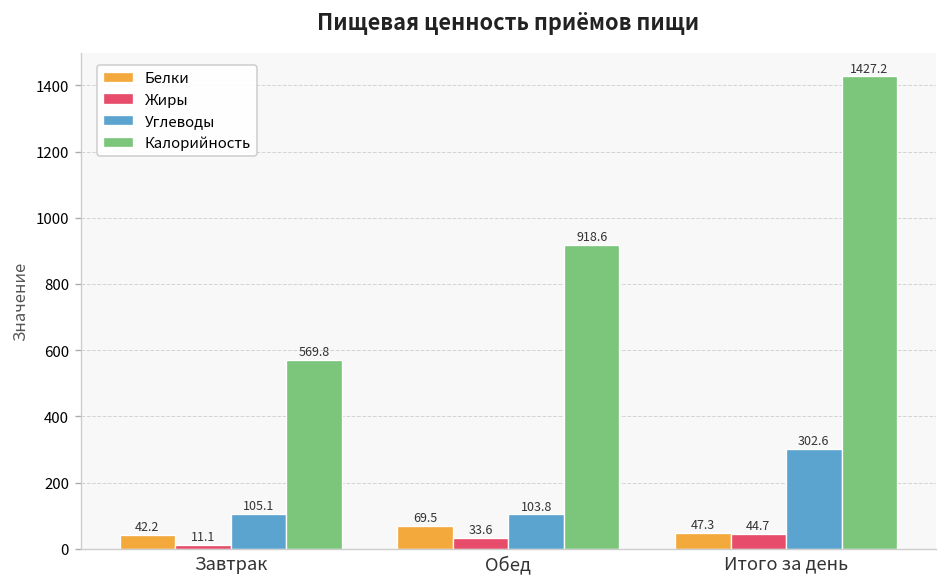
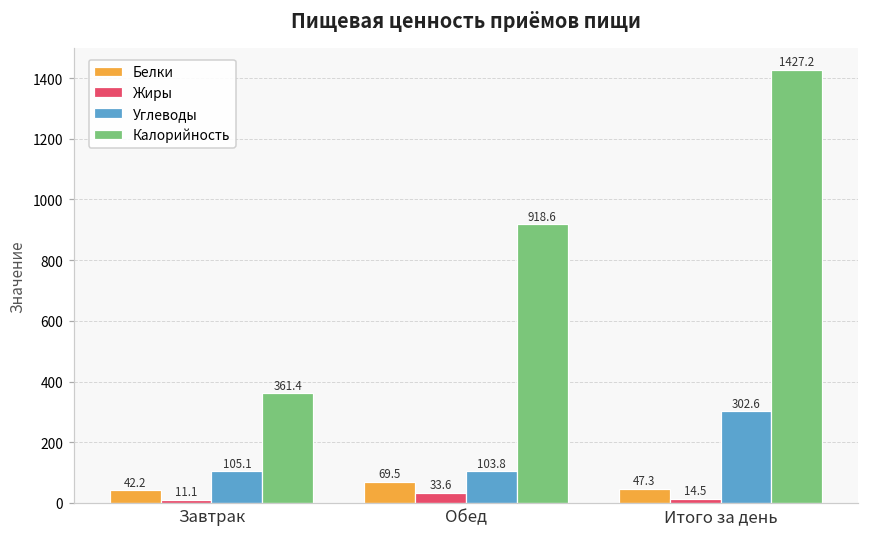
Калорийность, Завтрак: 569.8 -> 361.4
Жиры, Итого за день: 44.7 -> 14.5
